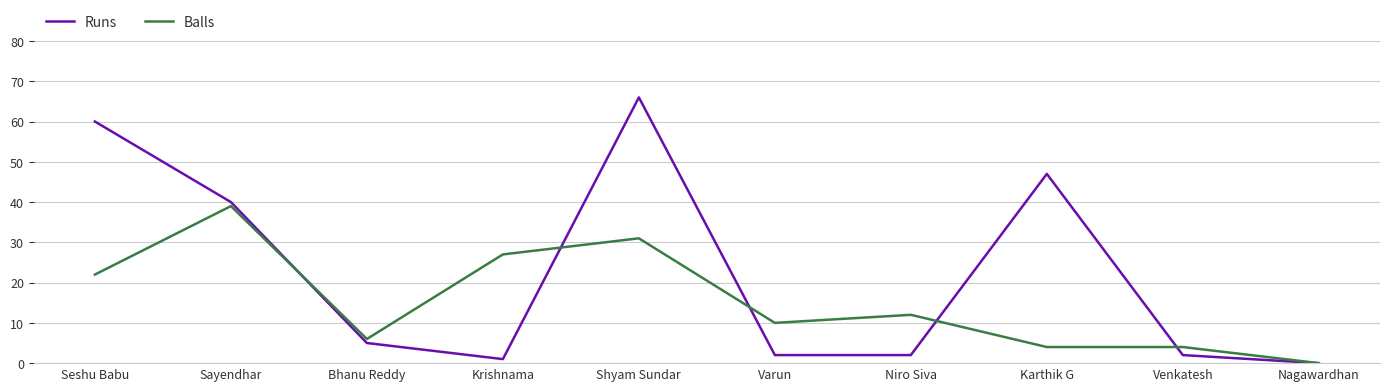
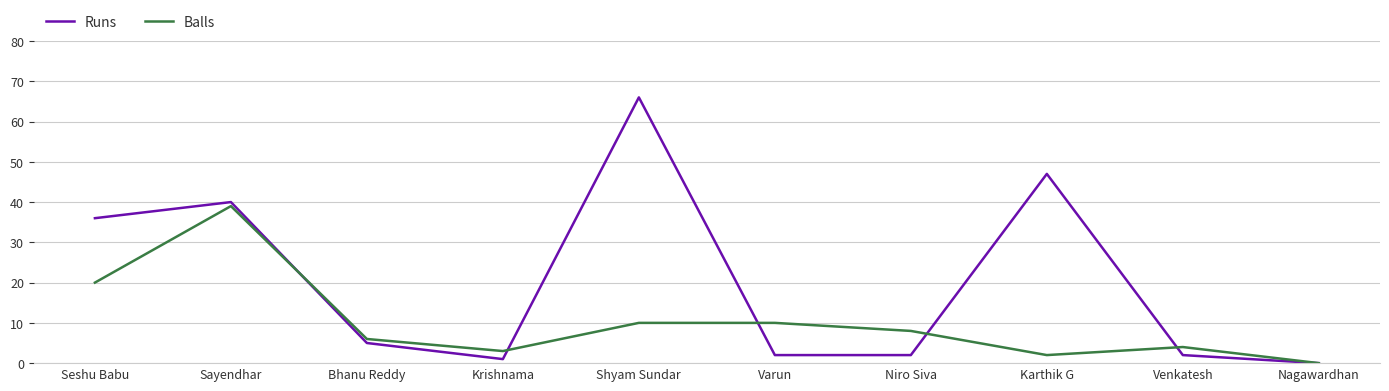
Runs, Seshu Babu: 60 -> 36
Balls, Seshu Babu: 22 -> 20
Balls, Krishnama: 27 -> 3
Balls, Shyam Sundar: 31 -> 10
Balls, Niro Siva: 12 -> 8
Balls, Karthik G: 4 -> 2
